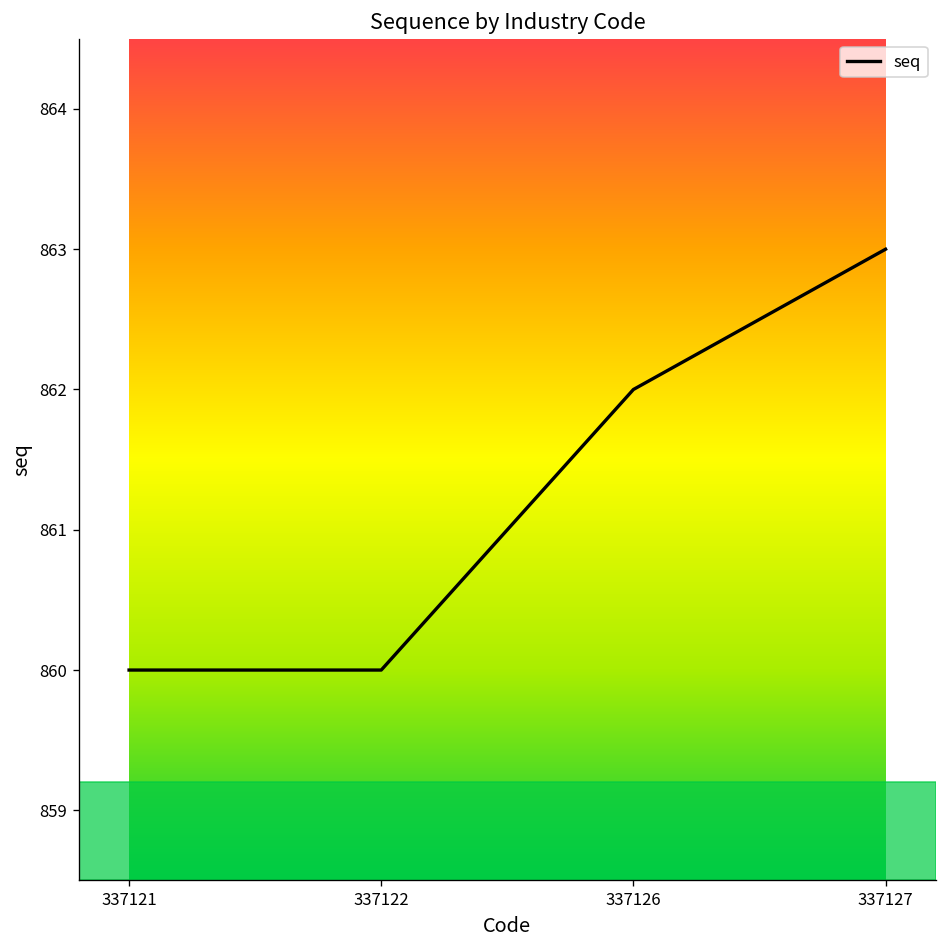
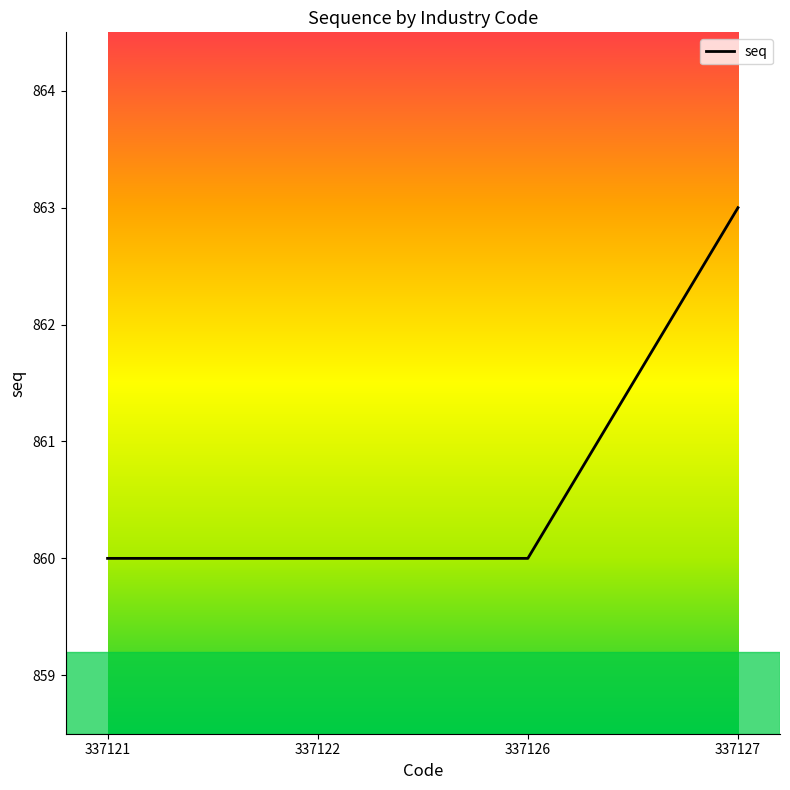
337126: 862 -> 860
